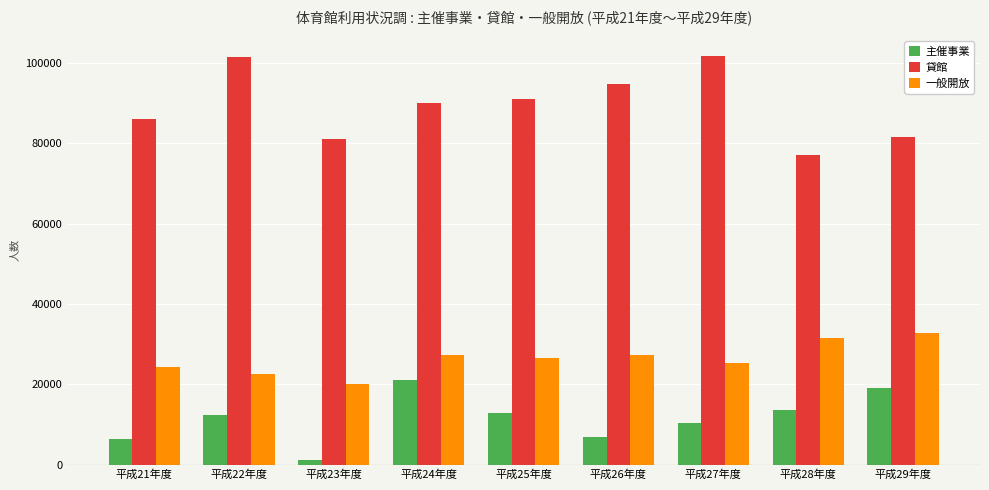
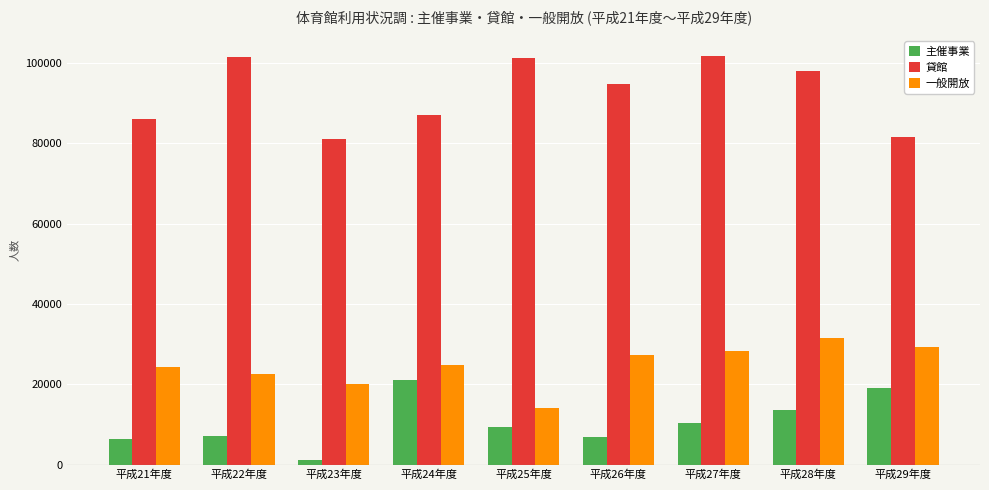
主催事業, 平成22年度: 12000 -> 7000
貸館, 平成24年度: 90000 -> 87000
一般開放, 平成24年度: 27000 -> 25000
主催事業, 平成25年度: 13000 -> 9000
貸館, 平成25年度: 91000 -> 101000
一般開放, 平成25年度: 26000 -> 14000
一般開放, 平成27年度: 25000 -> 28000
貸館, 平成28年度: 77000 -> 98000
一般開放, 平成29年度: 33000 -> 29000
